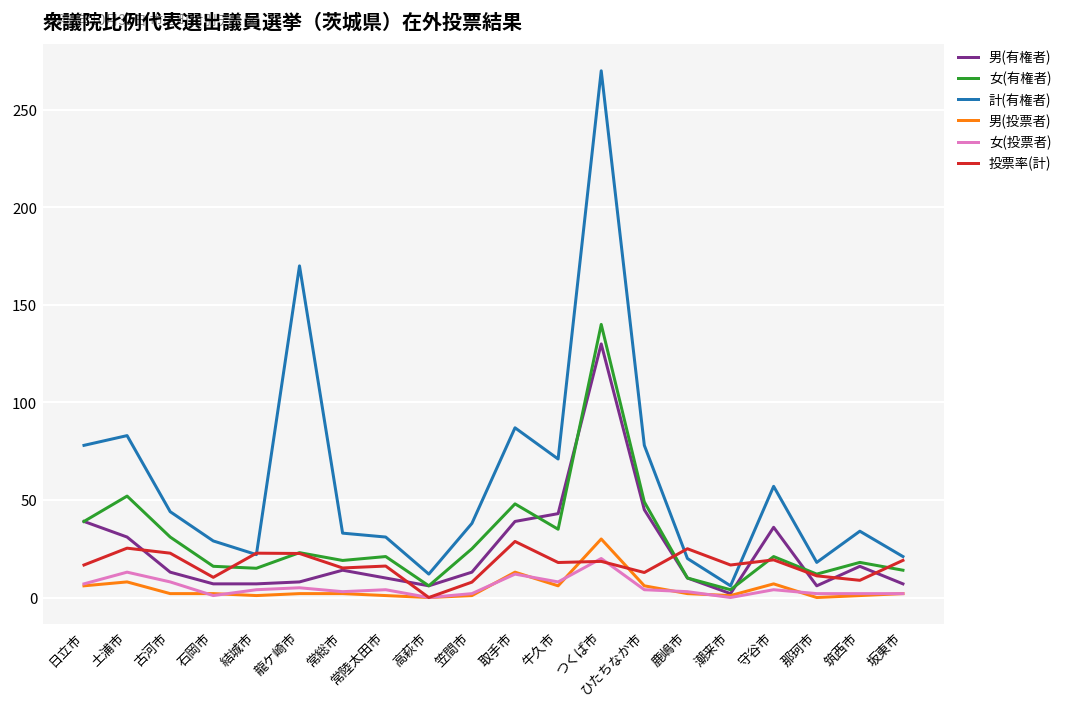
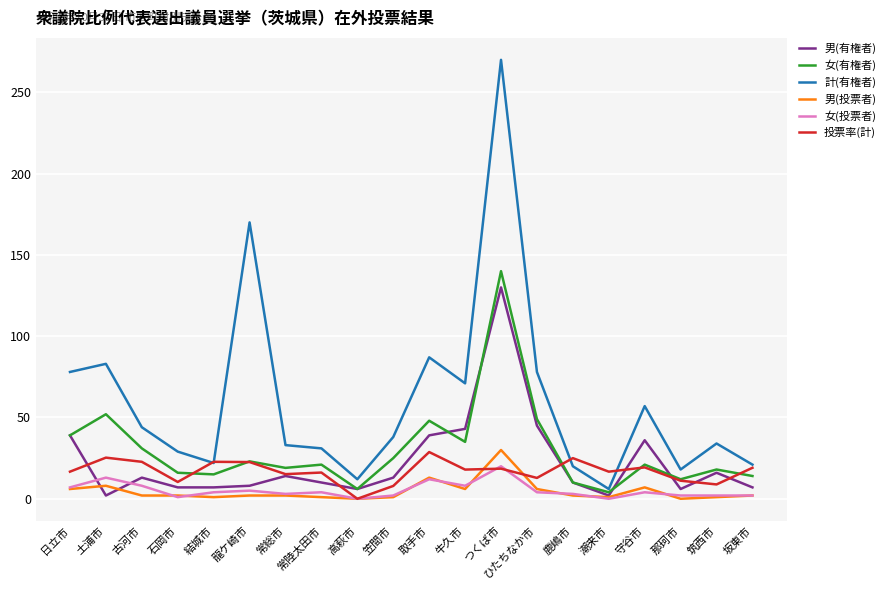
男(有権者), 土浦市: 31 -> 2
